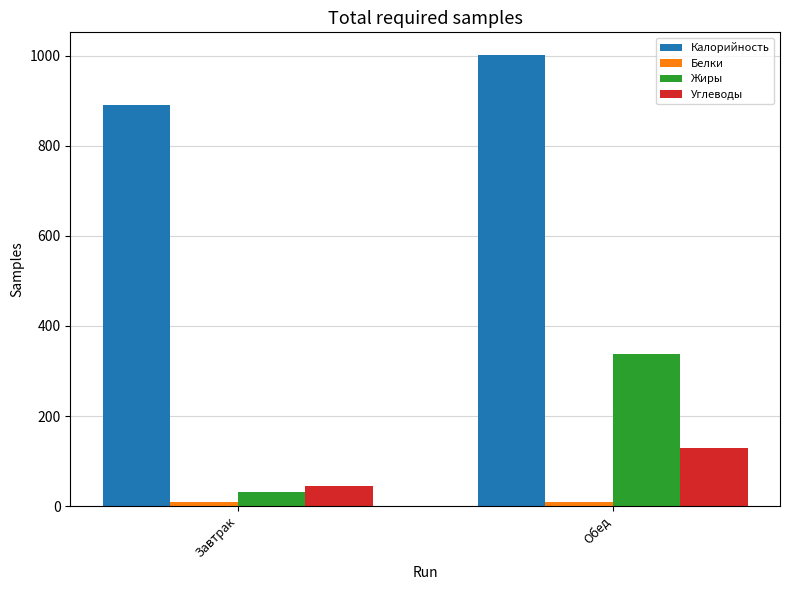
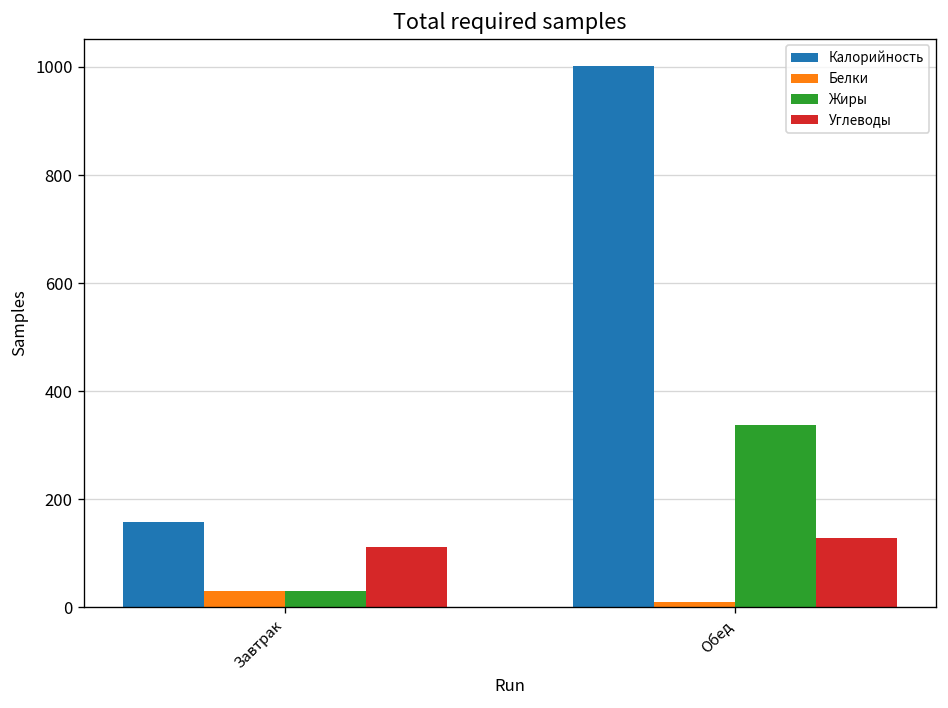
Калорийность, Завтрак: 890 -> 160
Белки, Завтрак: 10 -> 30
Углеводы, Завтрак: 40 -> 110
